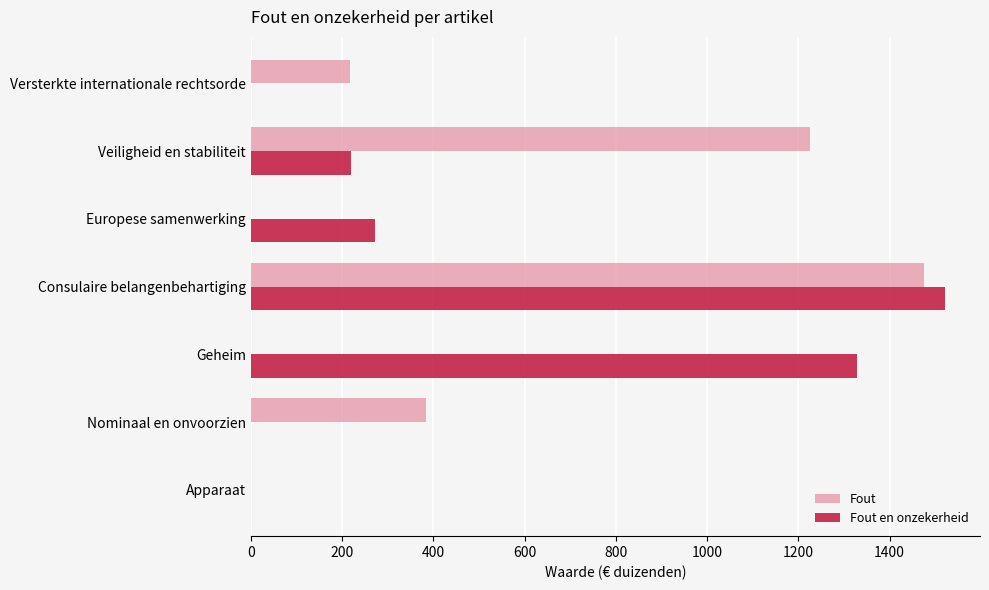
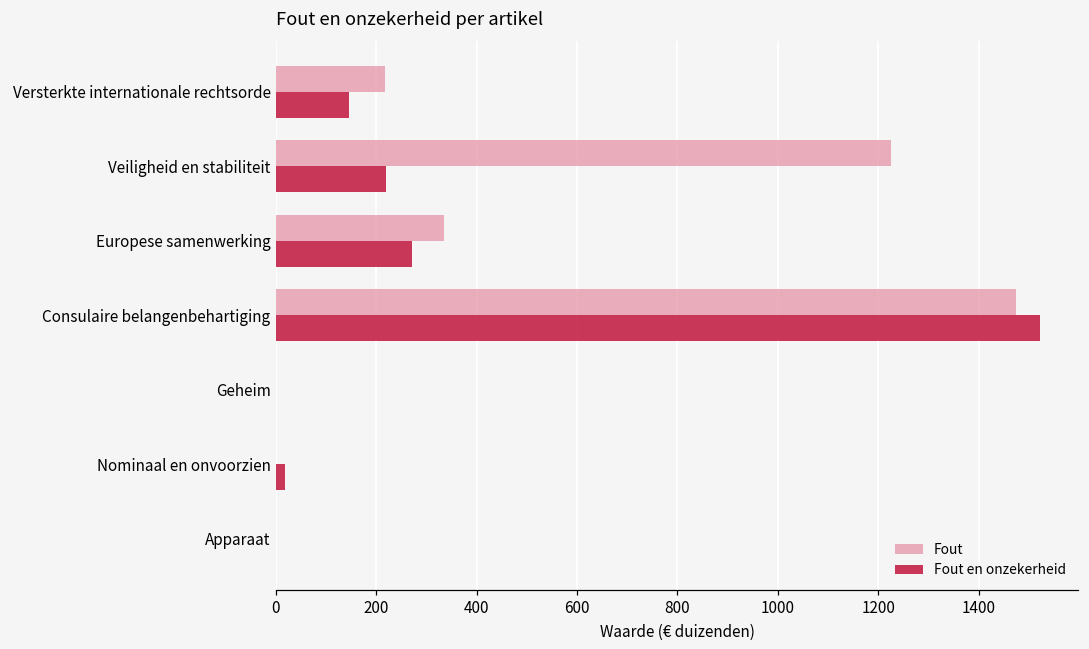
Fout en onzekerheid, Versterkte internationale rechtsorde: 0 -> 150
Fout, Europese samenwerking: 0 -> 330
Fout en onzekerheid, Geheim: 1330 -> 0
Fout, Nominaal en onvoorzien: 380 -> 0
Fout en onzekerheid, Nominaal en onvoorzien: 0 -> 20
